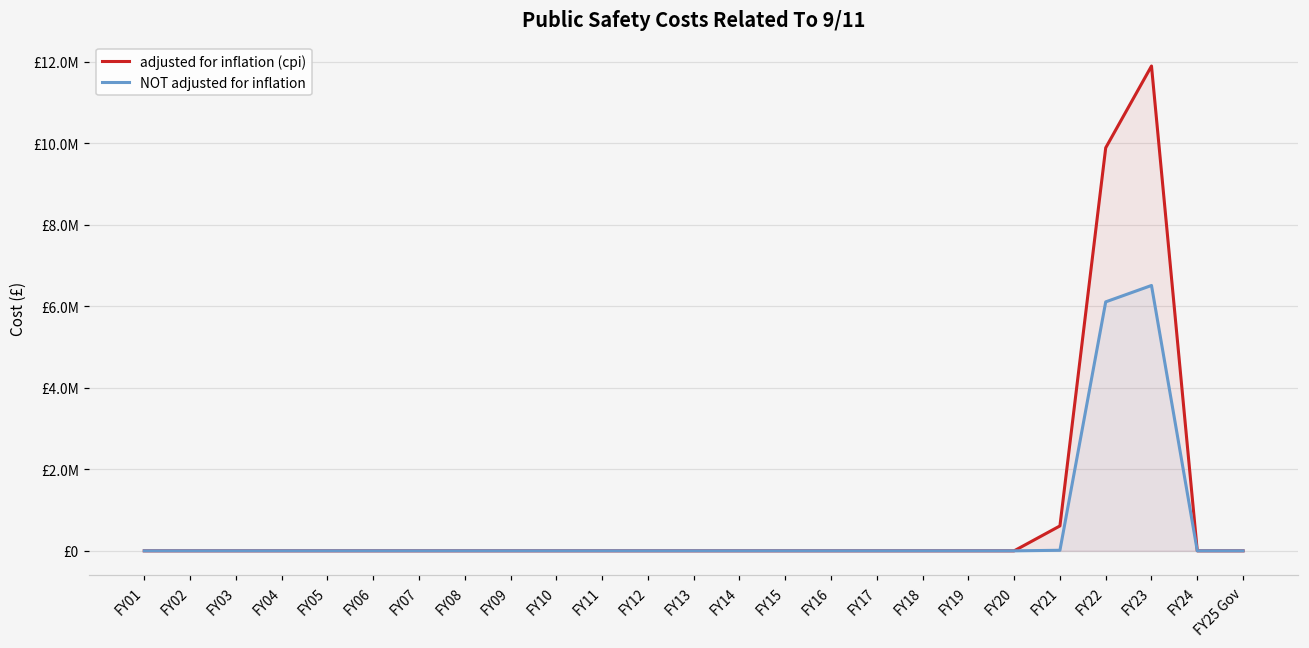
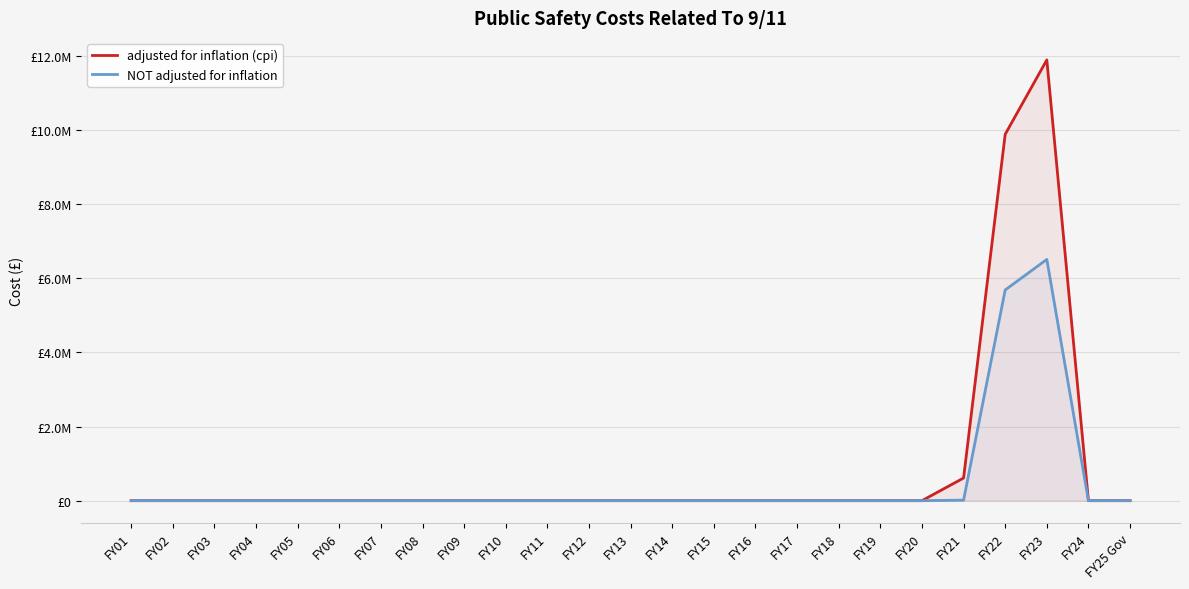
NOT adjusted for inflation, FY22: £6100000 -> £5700000
